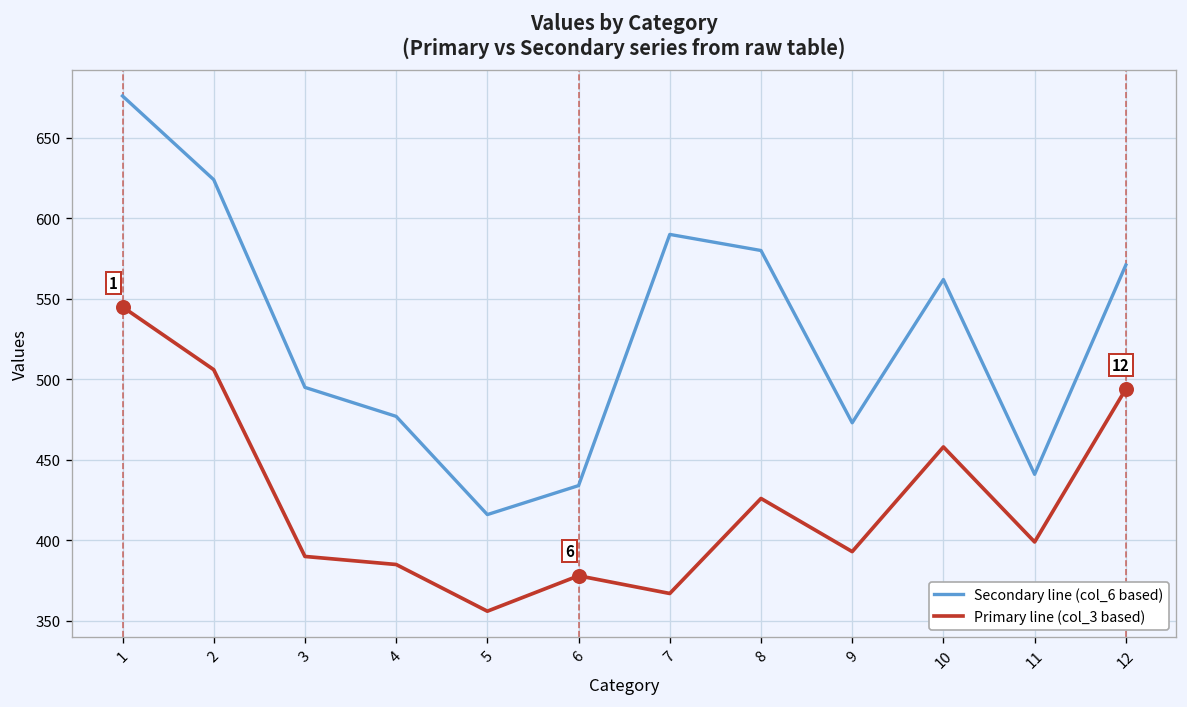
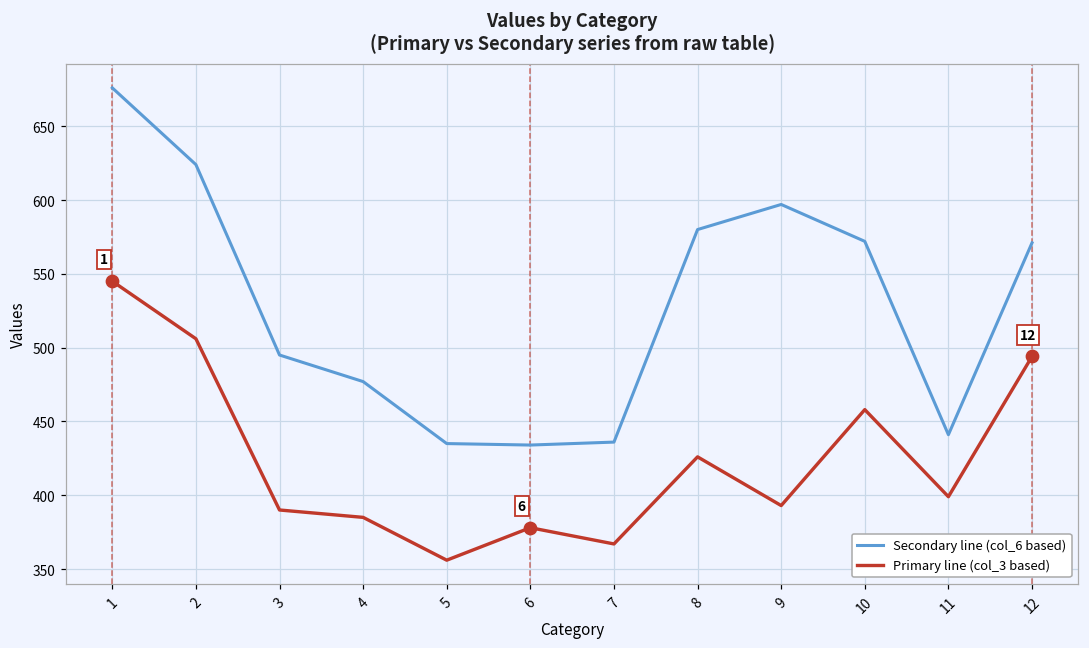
Secondary line (col_6 based), 5: 416 -> 435
Secondary line (col_6 based), 7: 590 -> 436
Secondary line (col_6 based), 9: 473 -> 597
Secondary line (col_6 based), 10: 562 -> 572
